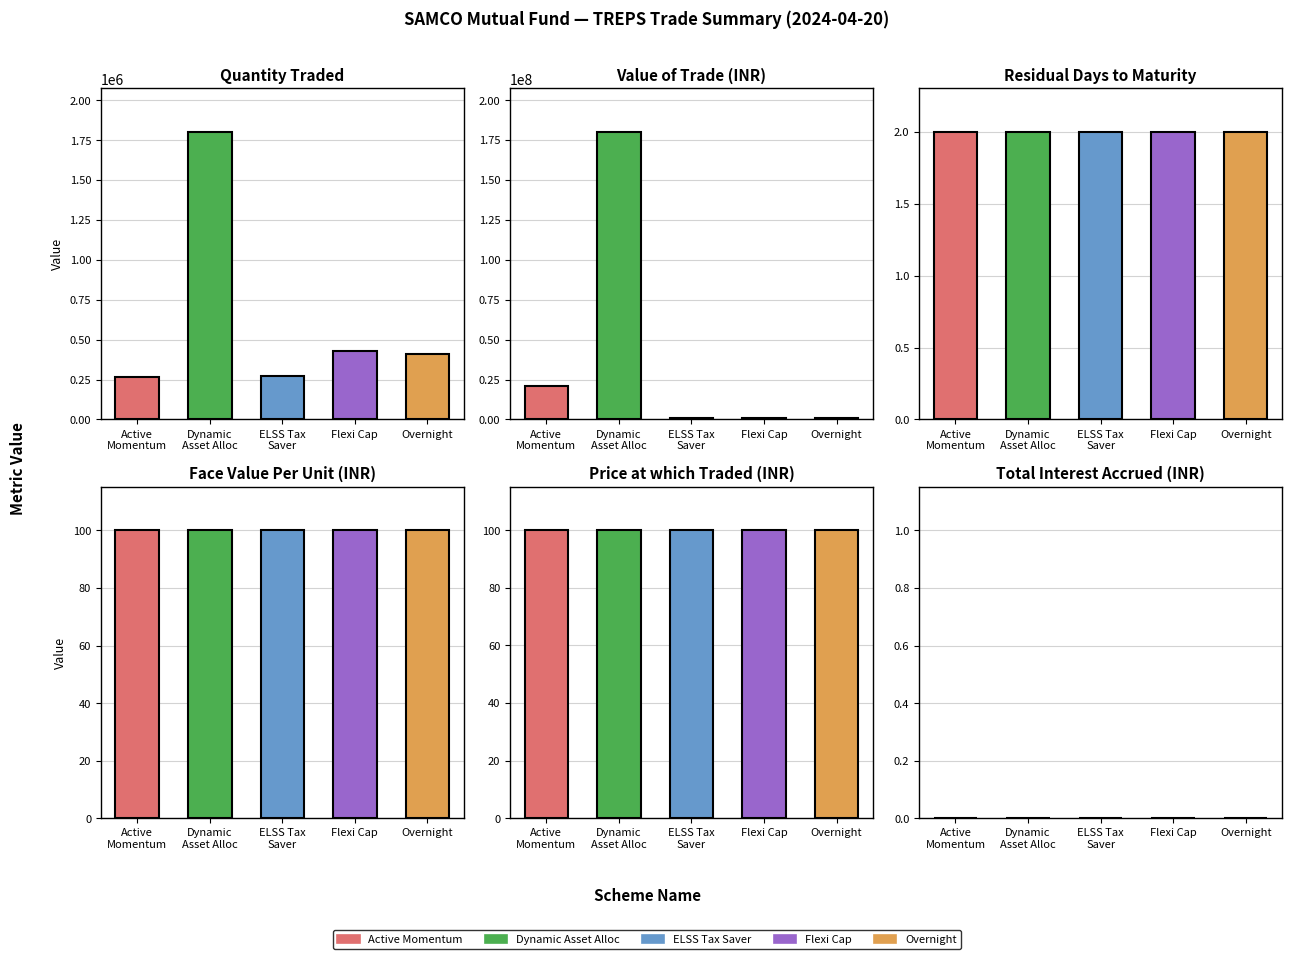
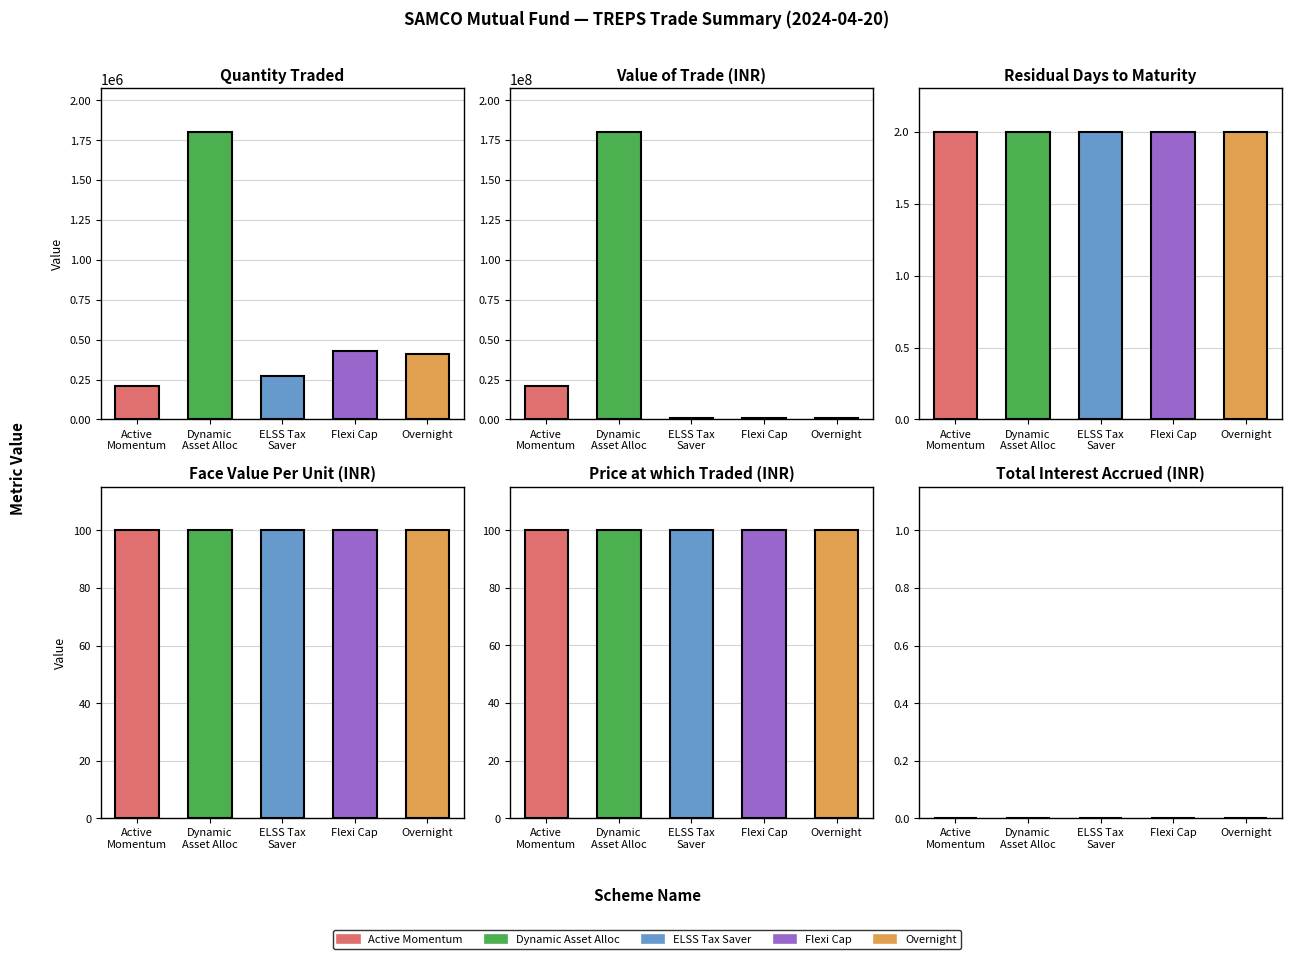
Quantity Traded, Active Momentum: 270000 -> 210000
